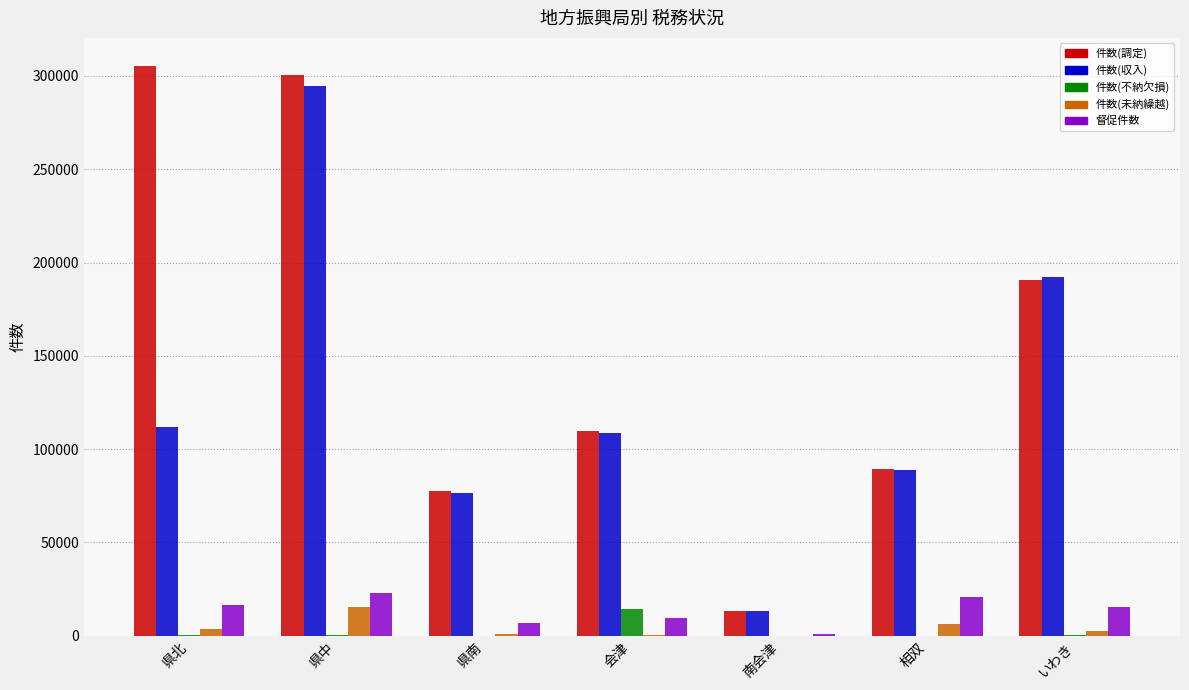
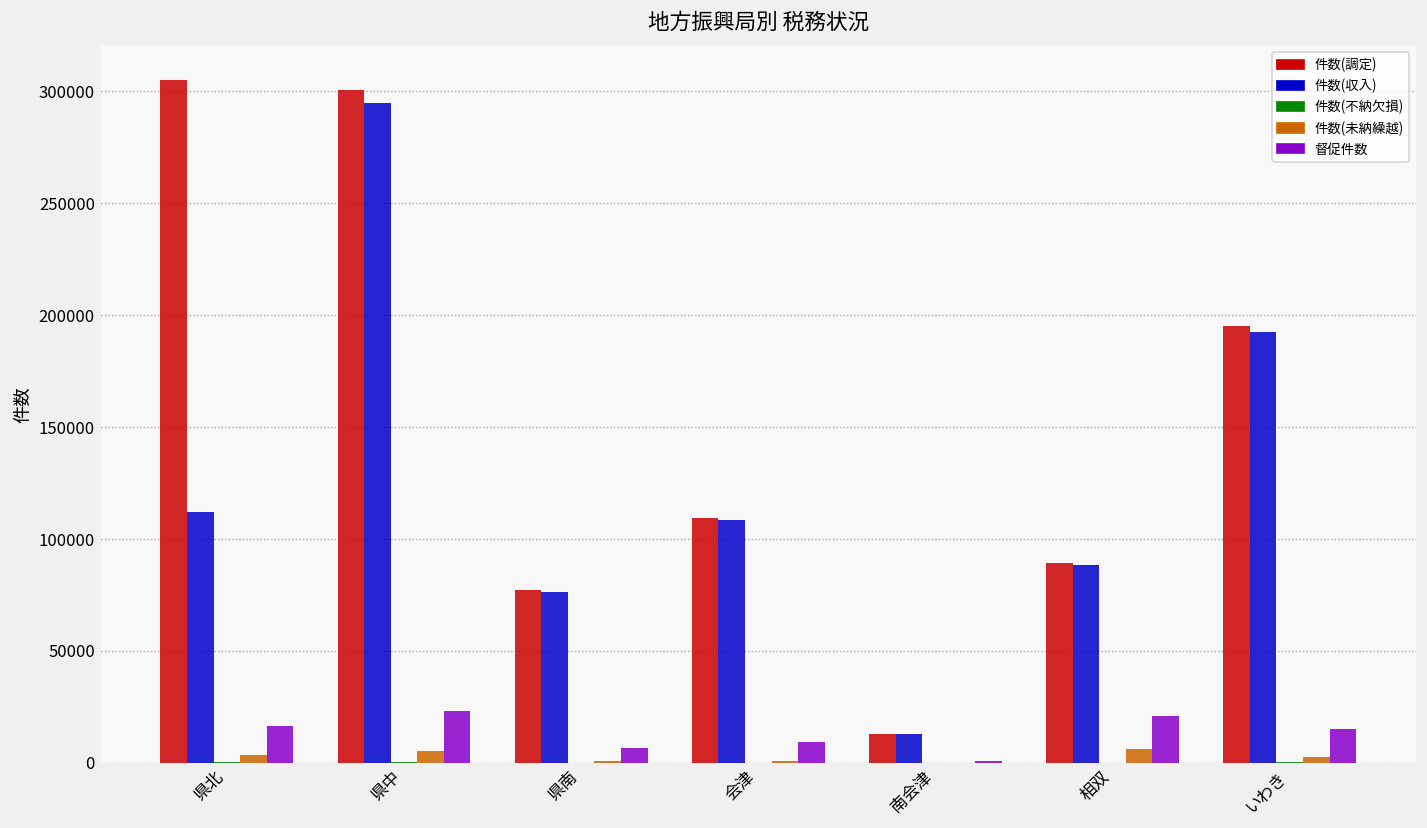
件数(未納繰越), 県中: 15000 -> 5000
件数(不納欠損), 会津: 14000 -> 0
件数(調定), いわき: 190000 -> 195000
